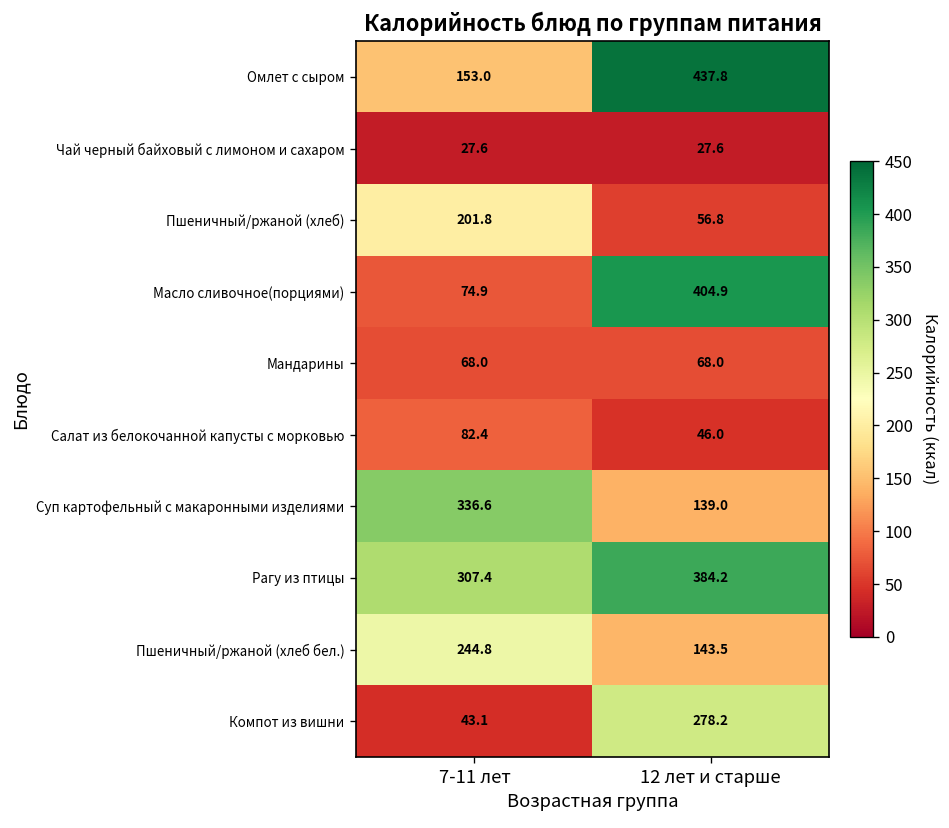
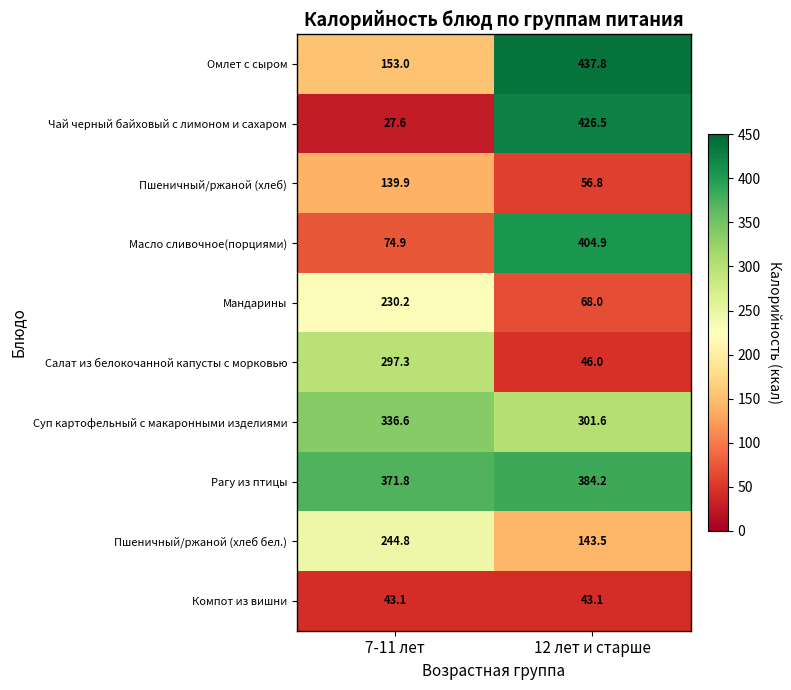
Чай черный байховый с лимоном и сахаром, 12 лет и старше: 27.6 -> 426.5
Пшеничный/ржаной (хлеб), 7-11 лет: 201.8 -> 139.9
Мандарины, 7-11 лет: 68.0 -> 230.2
Салат из белокочанной капусты с морковью, 7-11 лет: 82.4 -> 297.3
Суп картофельный с макаронными изделиями, 12 лет и старше: 139.0 -> 301.6
Рагу из птицы, 7-11 лет: 307.4 -> 371.8
Компот из вишни, 12 лет и старше: 278.2 -> 43.1
